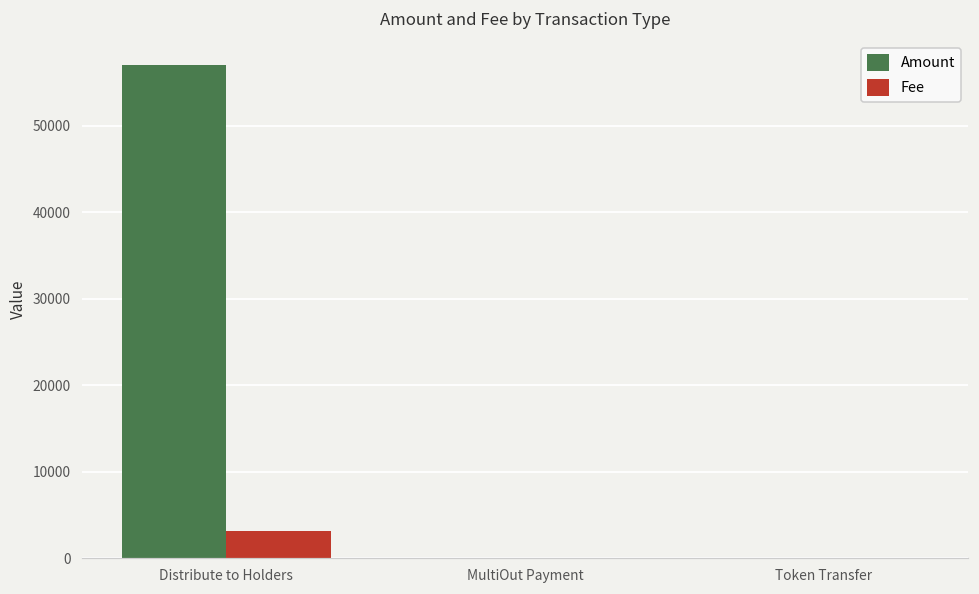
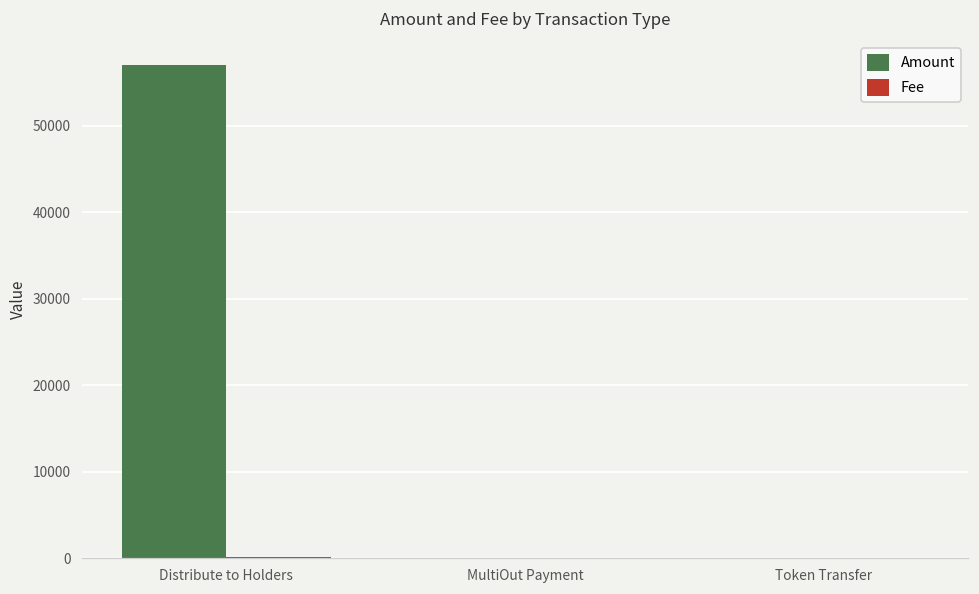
Fee, Distribute to Holders: 3000 -> 0
